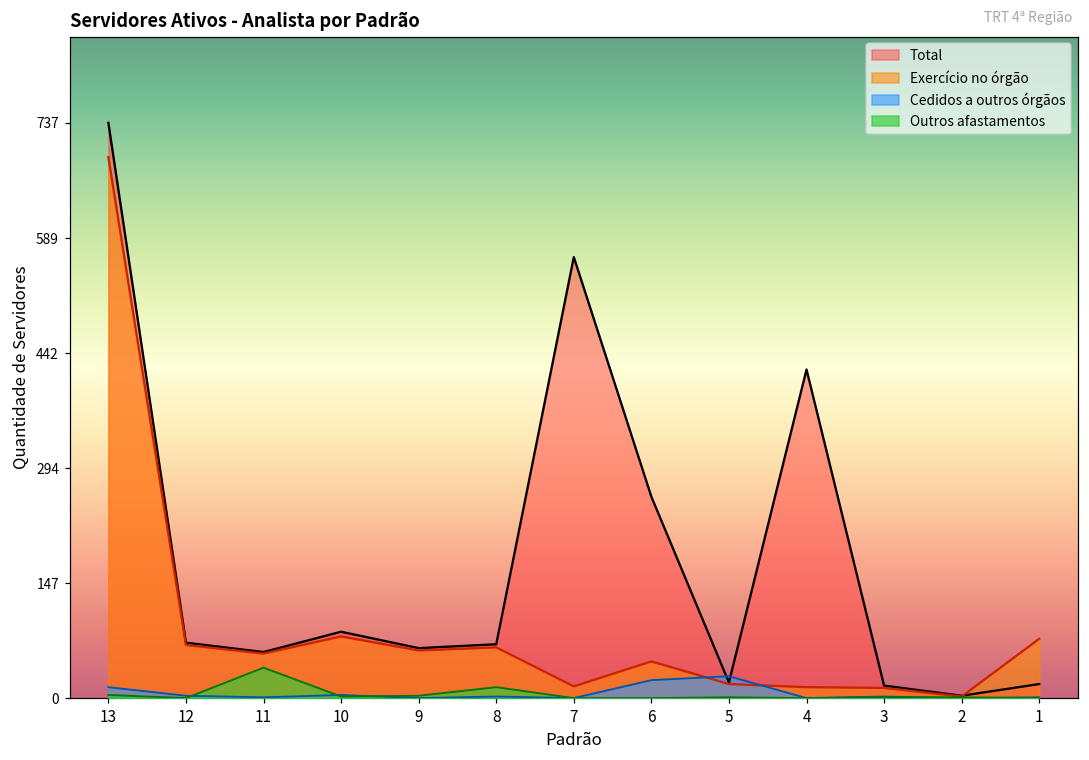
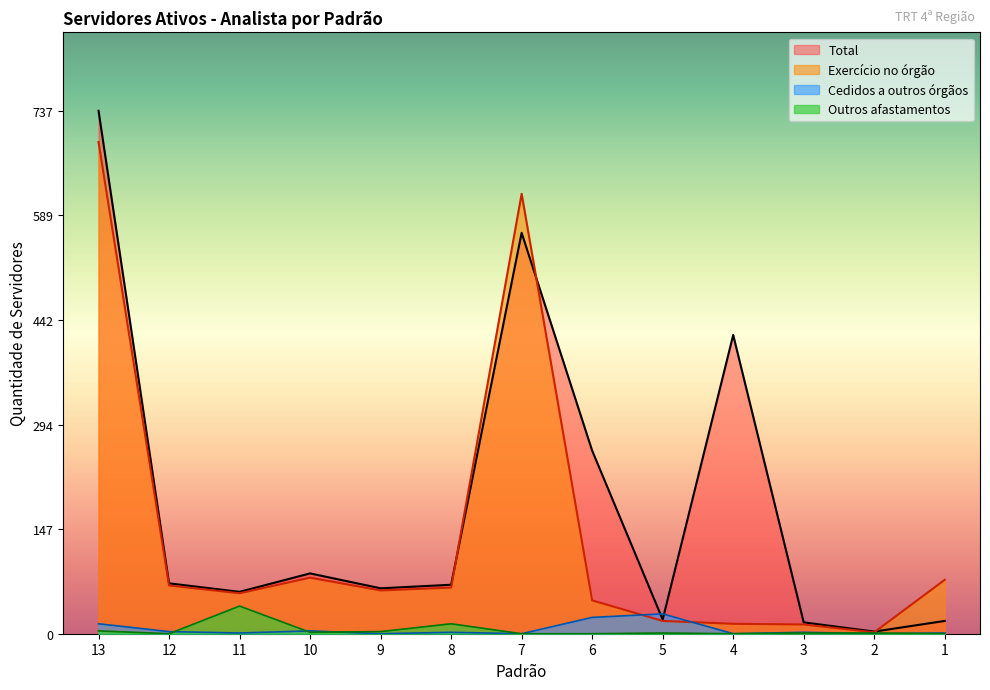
Exercício no órgão, 7: 20 -> 620
